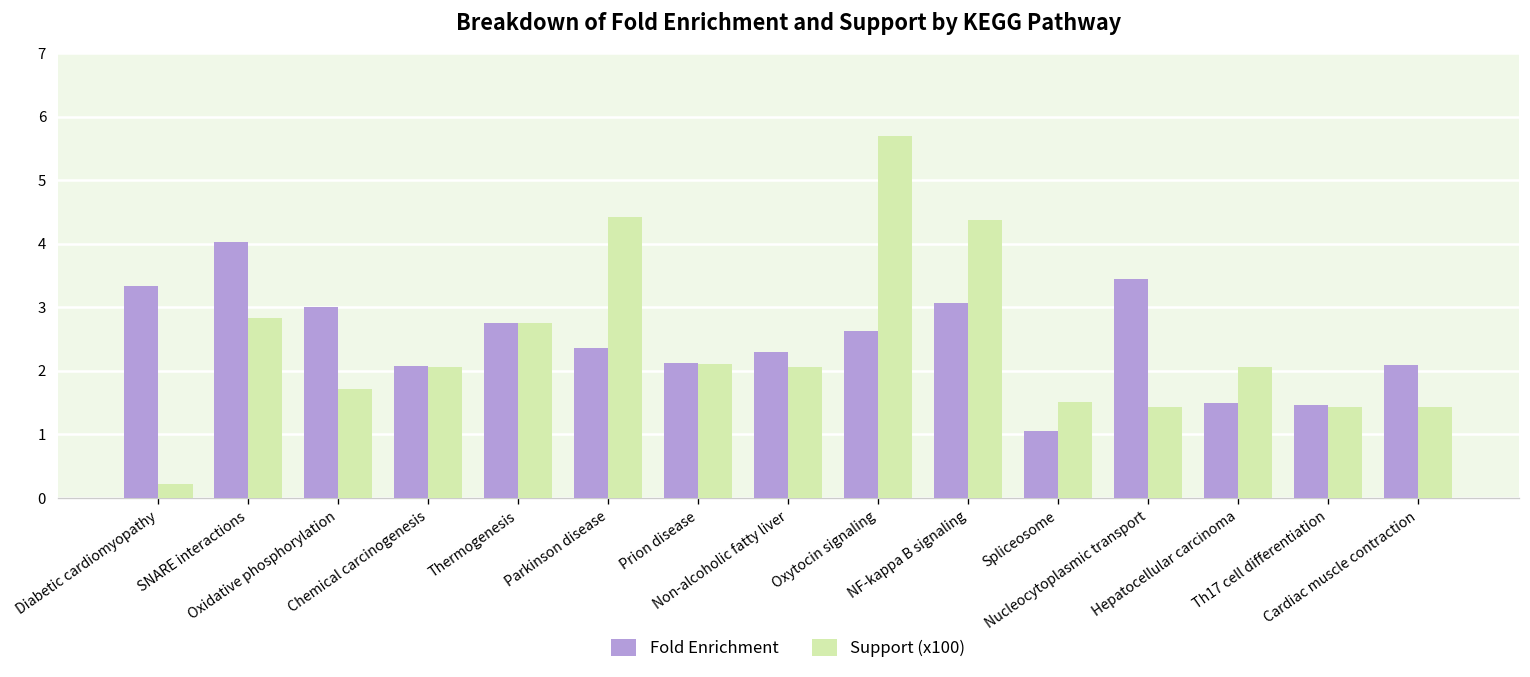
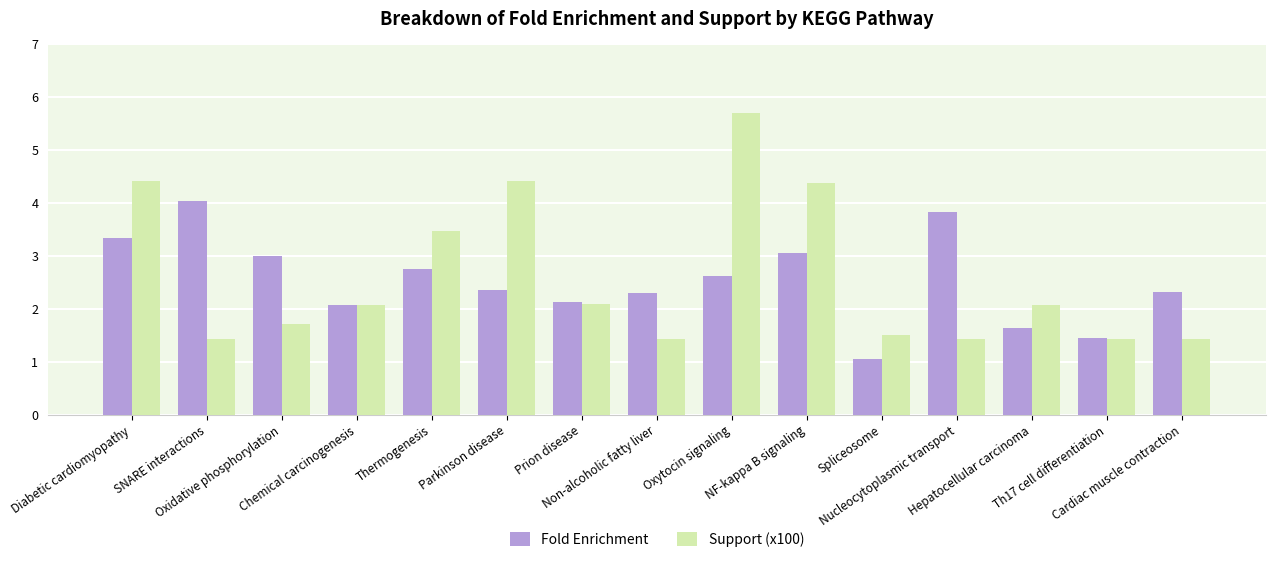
Support (x100), Diabetic cardiomyopathy: 0.2 -> 4.4
Support (x100), SNARE interactions: 2.8 -> 1.4
Support (x100), Thermogenesis: 2.8 -> 3.5
Support (x100), Non-alcoholic fatty liver: 2.1 -> 1.4
Fold Enrichment, Nucleocytoplasmic transport: 3.5 -> 3.8
Fold Enrichment, Hepatocellular carcinoma: 1.5 -> 1.6
Fold Enrichment, Cardiac muscle contraction: 2.1 -> 2.3
